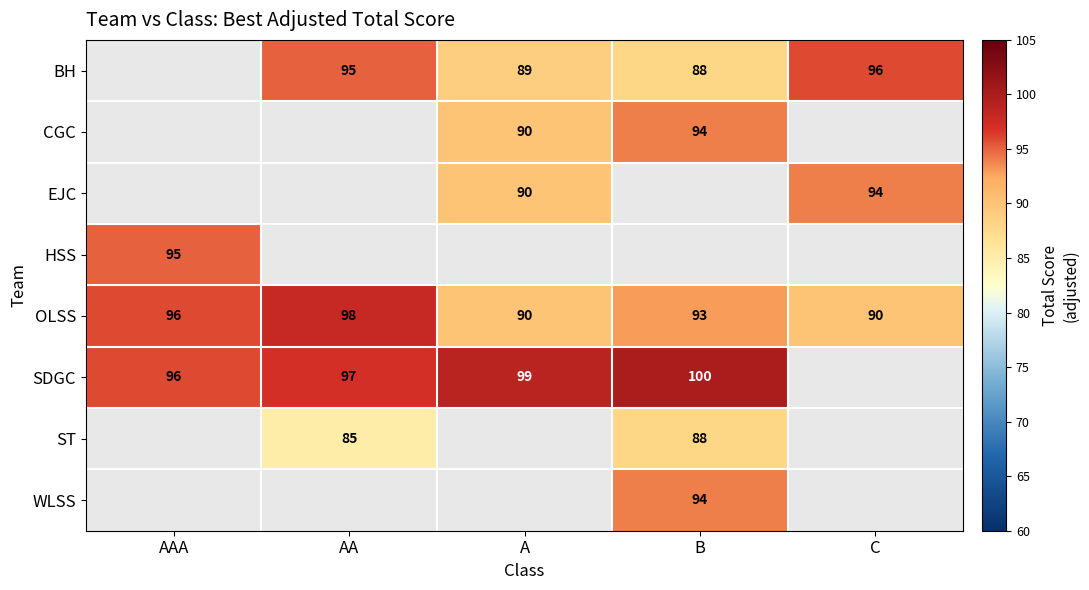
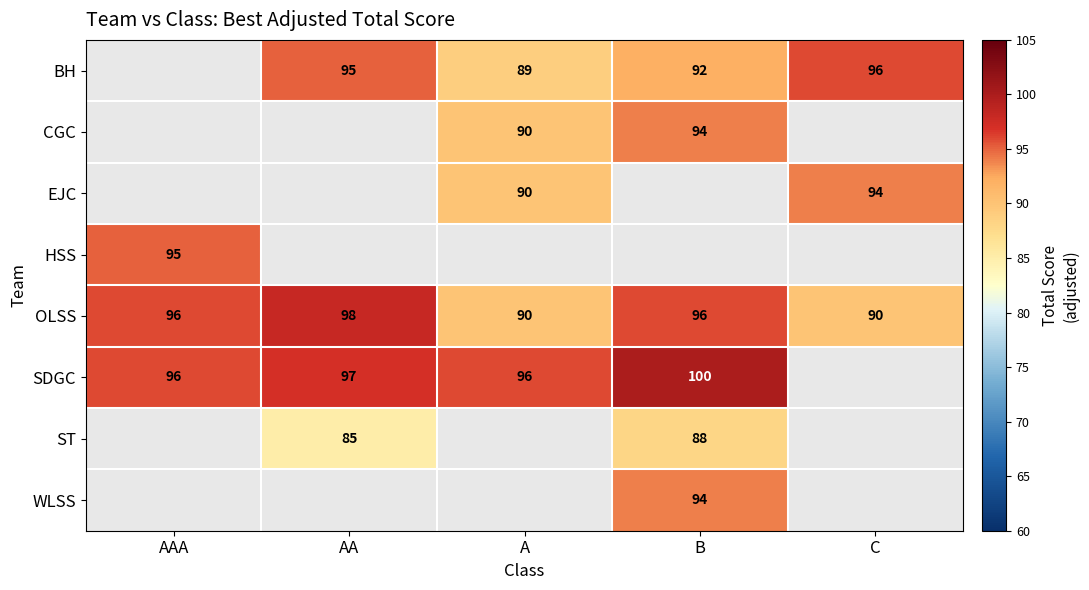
BH, B: 88 -> 92
OLSS, B: 93 -> 96
SDGC, A: 99 -> 96
